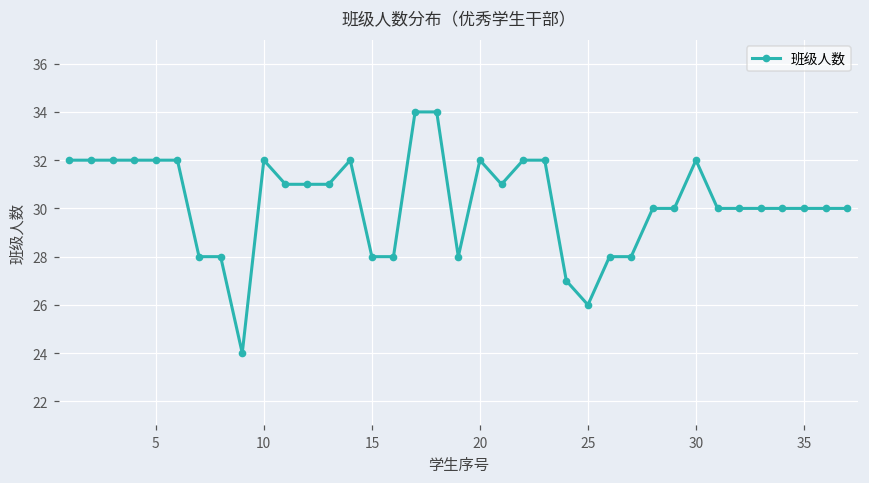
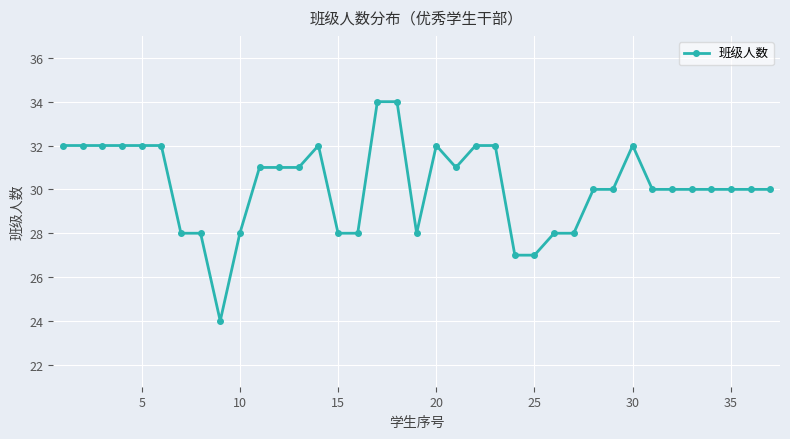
10: 32 -> 28
25: 26 -> 27
